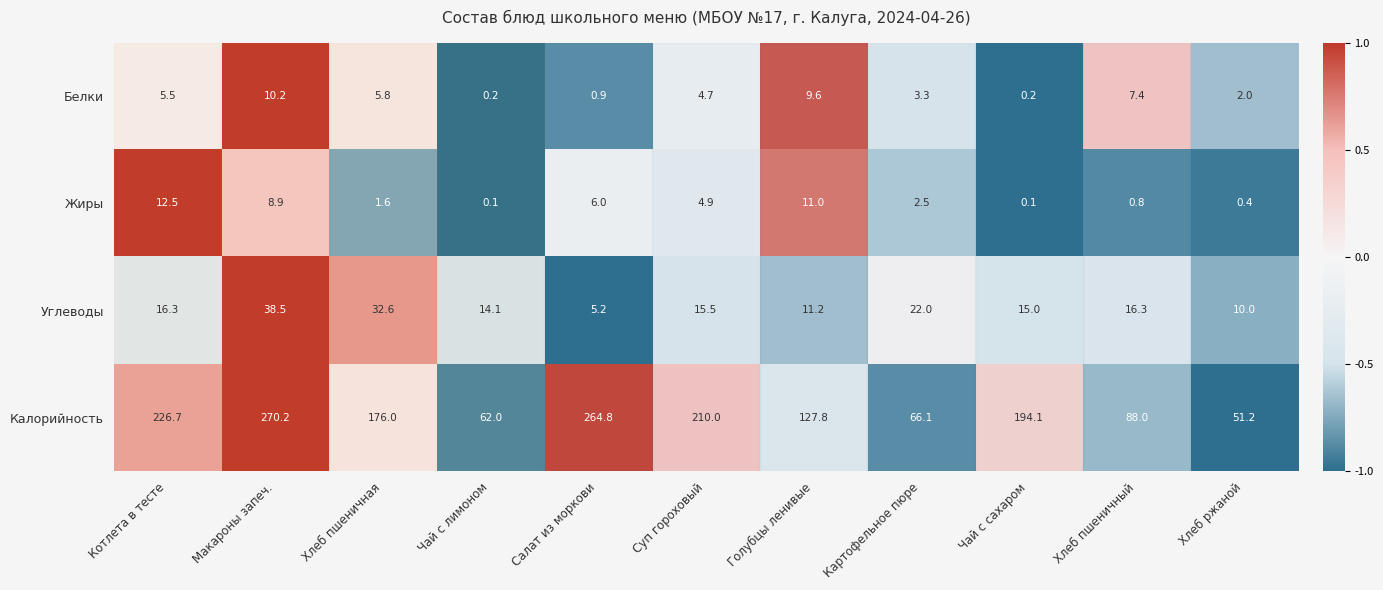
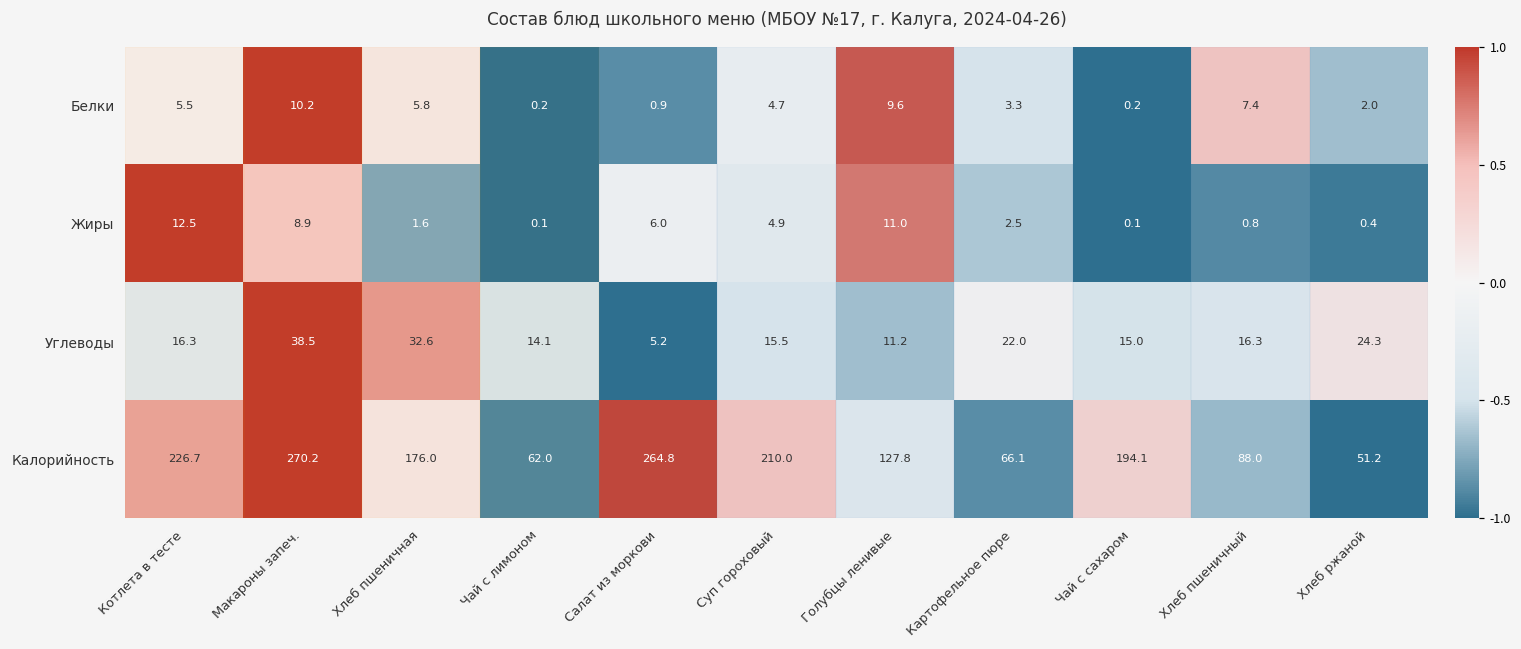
Углеводы, Хлеб ржаной: 10.0 -> 24.3
